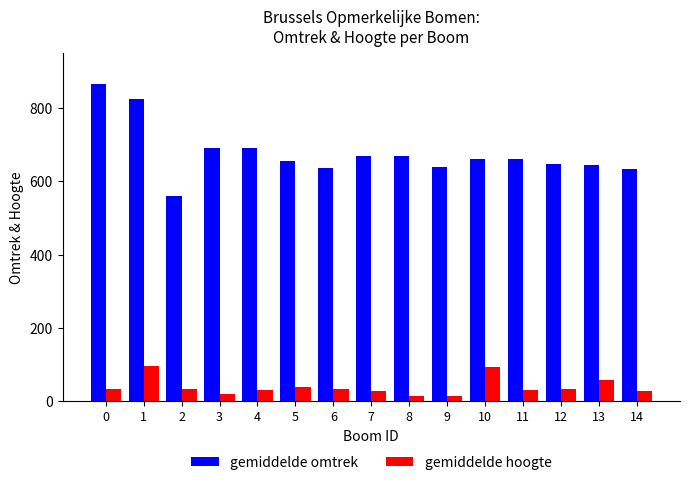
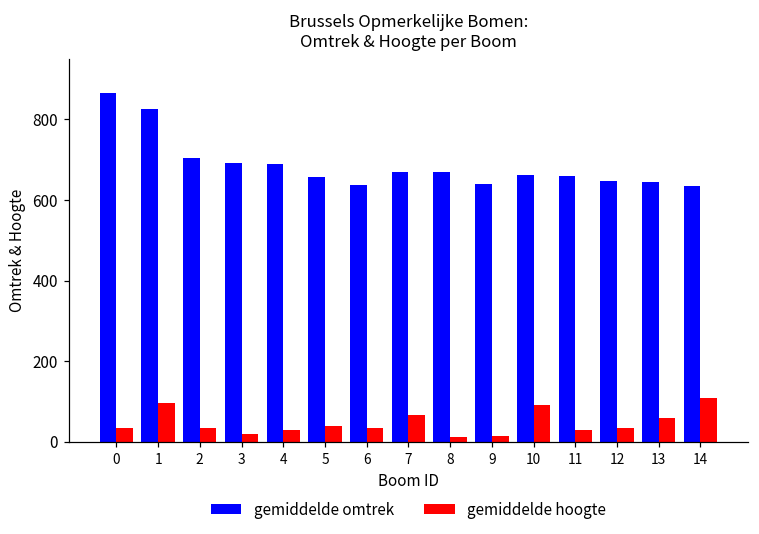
gemiddelde omtrek, 2: 560 -> 710
gemiddelde hoogte, 7: 30 -> 70
gemiddelde hoogte, 14: 30 -> 110
